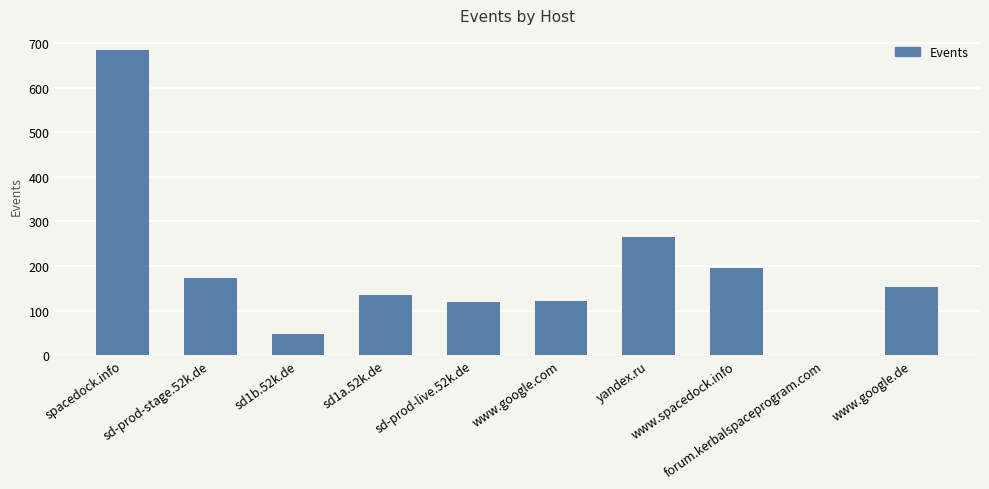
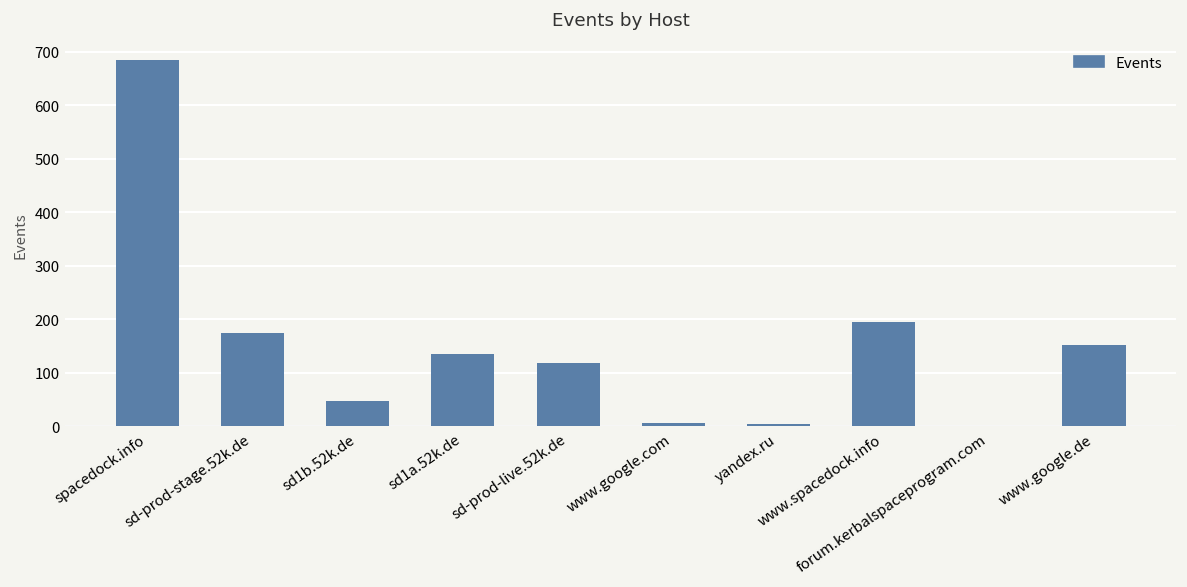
www.google.com: 120 -> 10
yandex.ru: 270 -> 0
